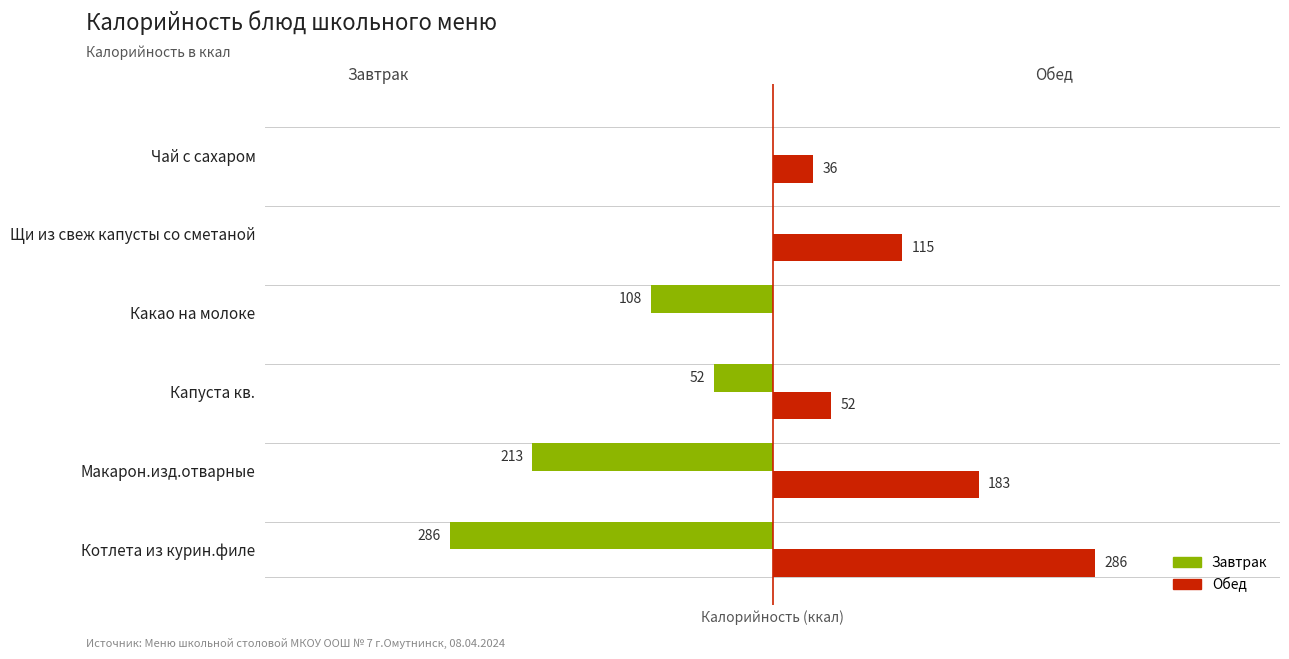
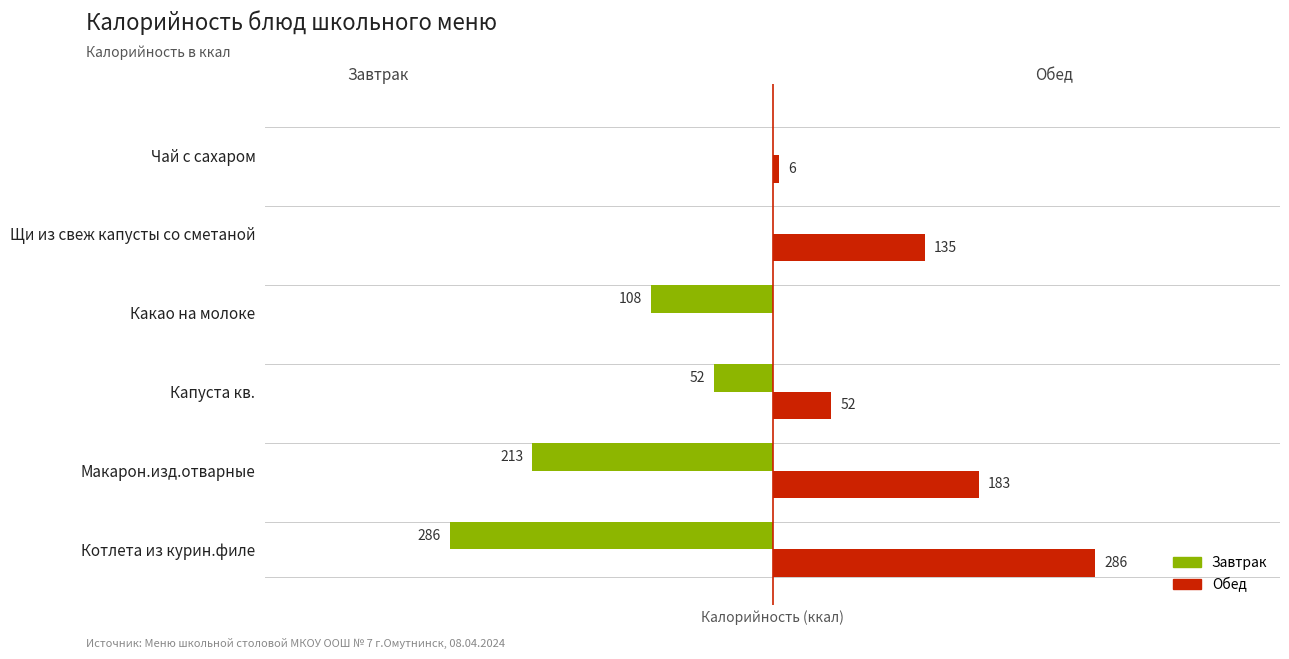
Обед, Чай с сахаром: 36 -> 6
Обед, Щи из свеж капусты со сметаной: 115 -> 135
